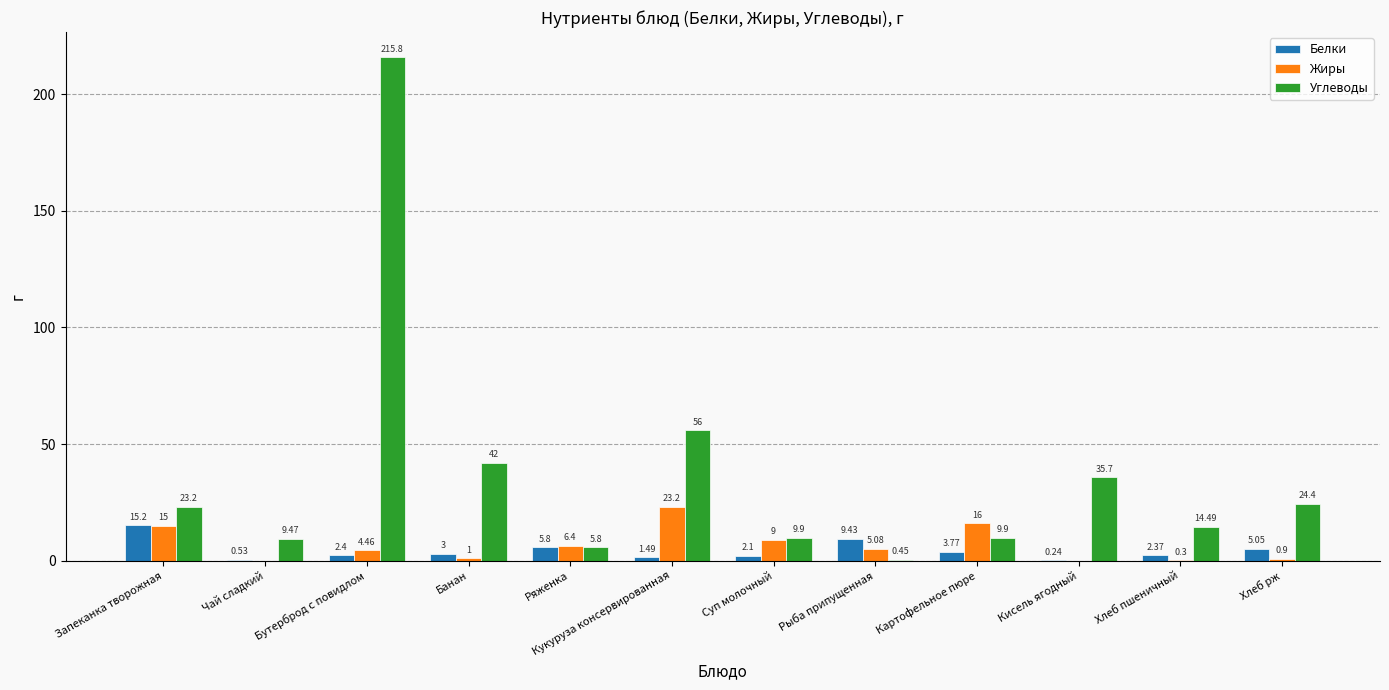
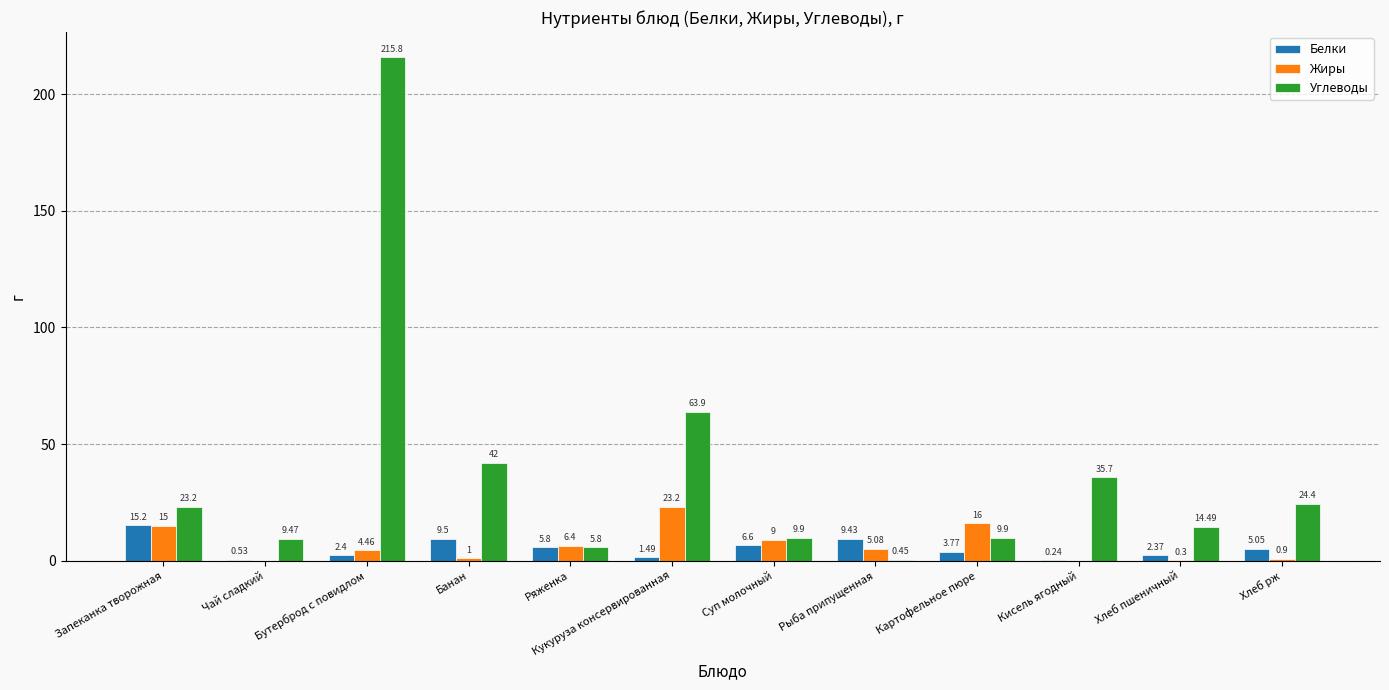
Белки, Банан: 3 -> 9.5
Углеводы, Кукуруза консервированная: 56 -> 63.9
Белки, Суп молочный: 2.1 -> 6.6
